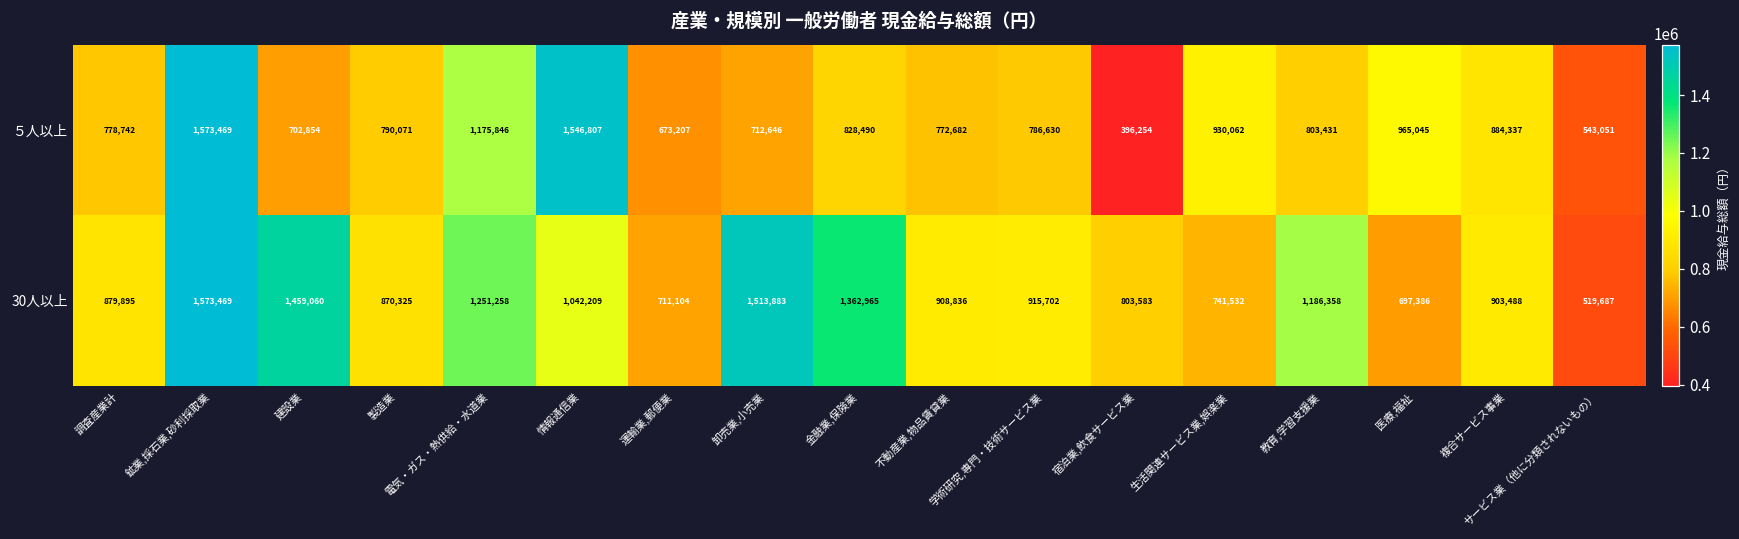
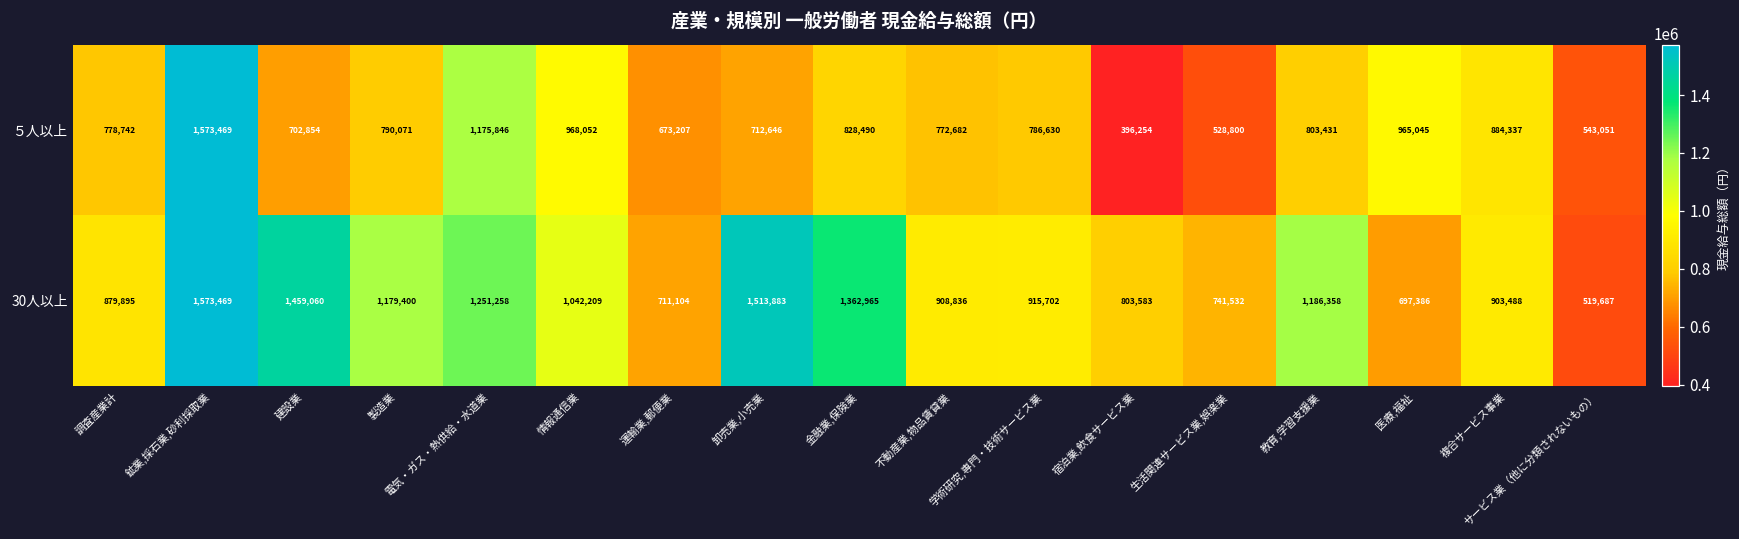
５人以上, 情報通信業: 1,546,807 -> 968,052
５人以上, 生活関連サービス業,娯楽業: 930,062 -> 528,800
30人以上, 製造業: 870,325 -> 1,179,400
